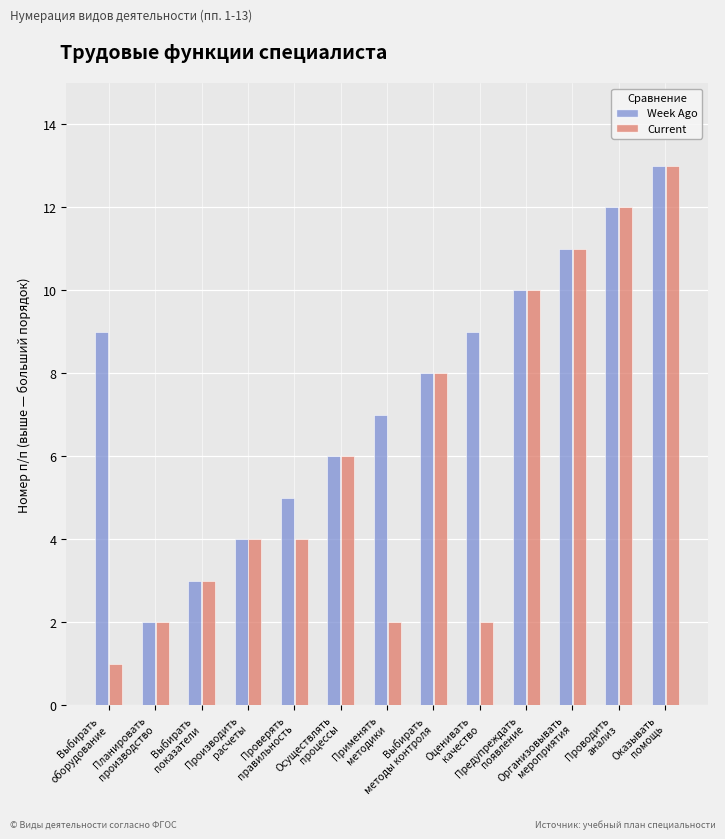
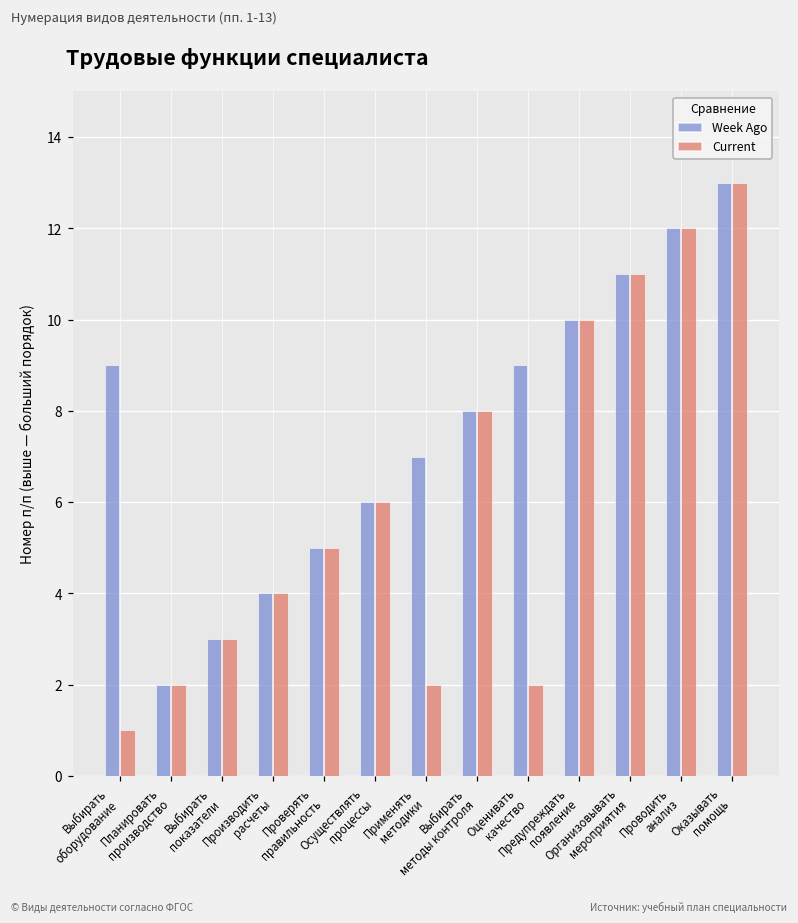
Current, Проверять правильность: 4 -> 5
